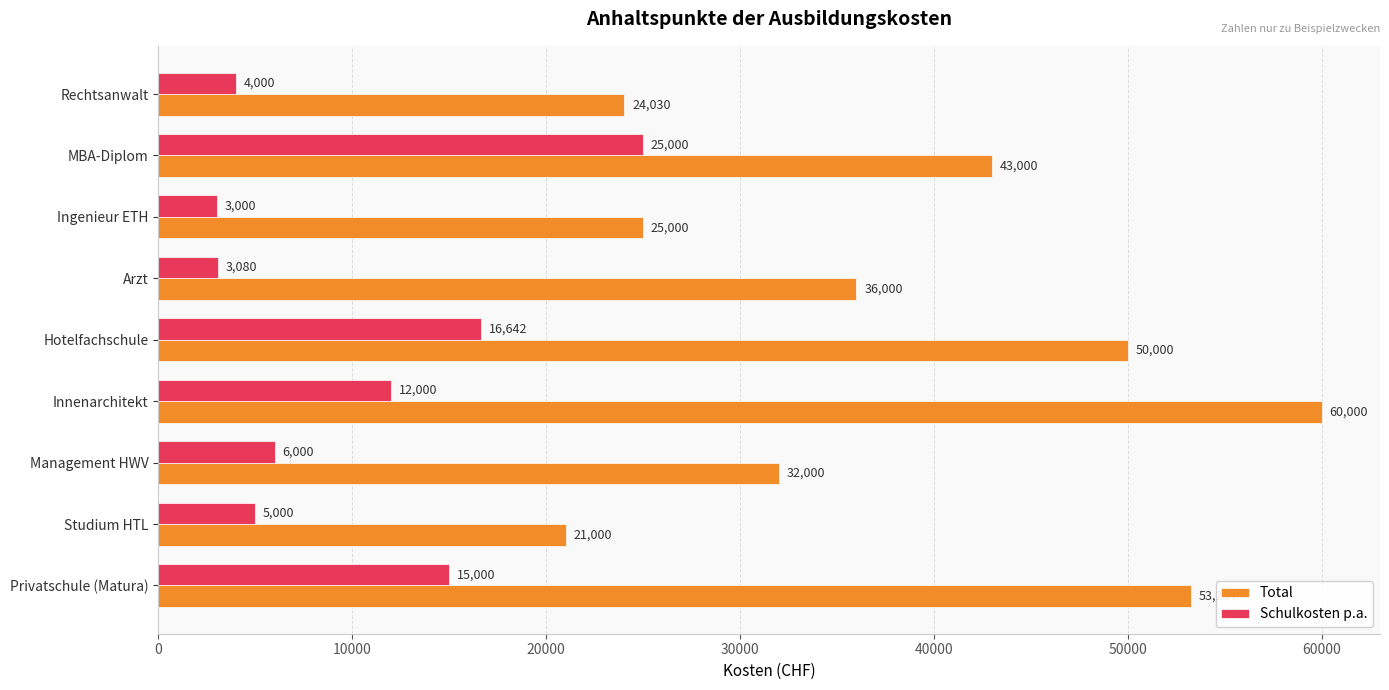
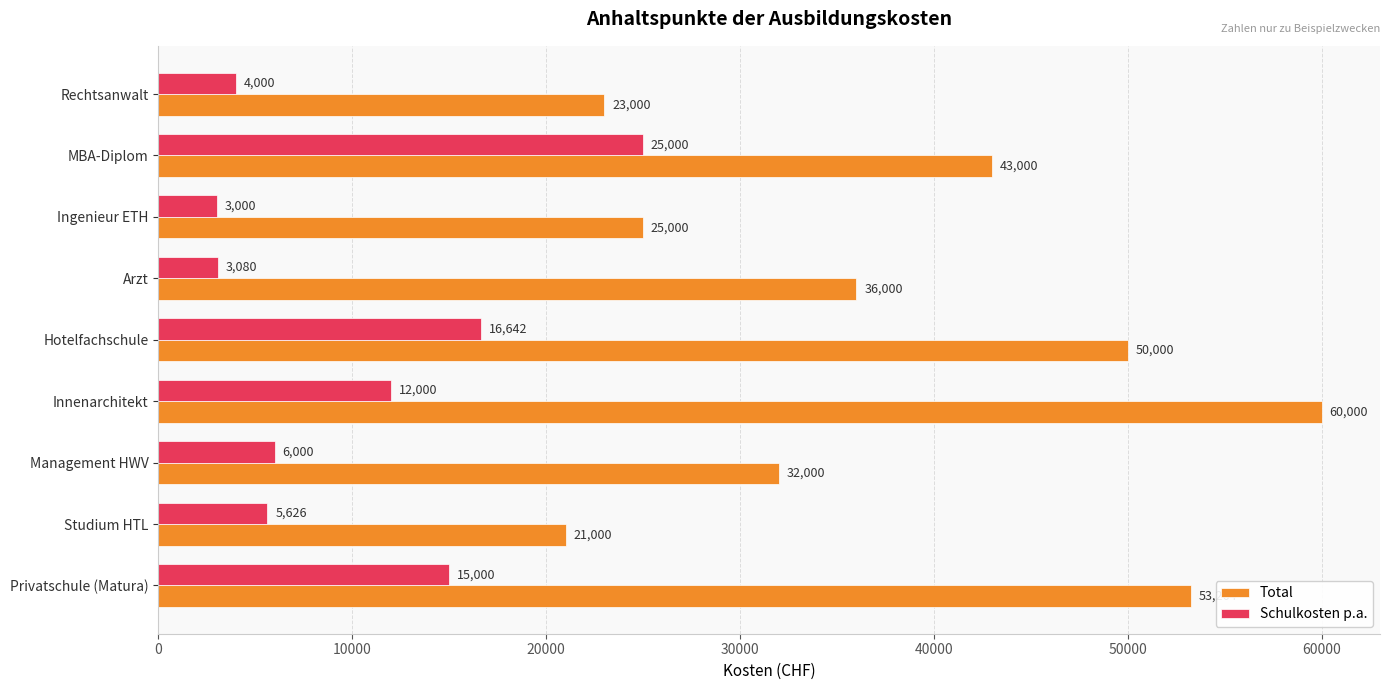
Total, Rechtsanwalt: 24,030 -> 23,000
Schulkosten p.a., Studium HTL: 5,000 -> 5,626
